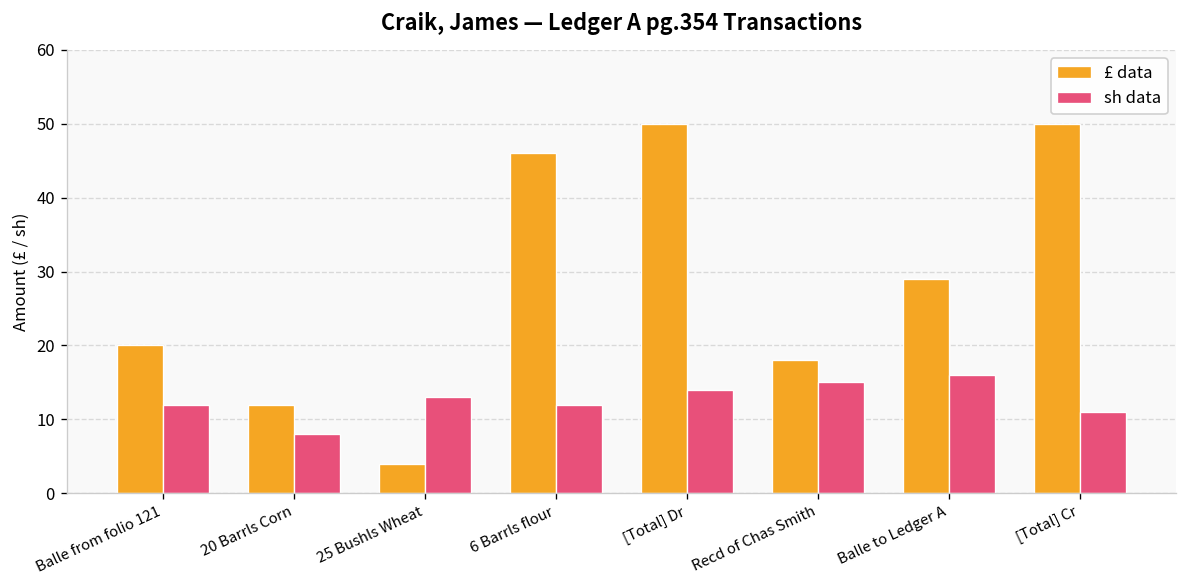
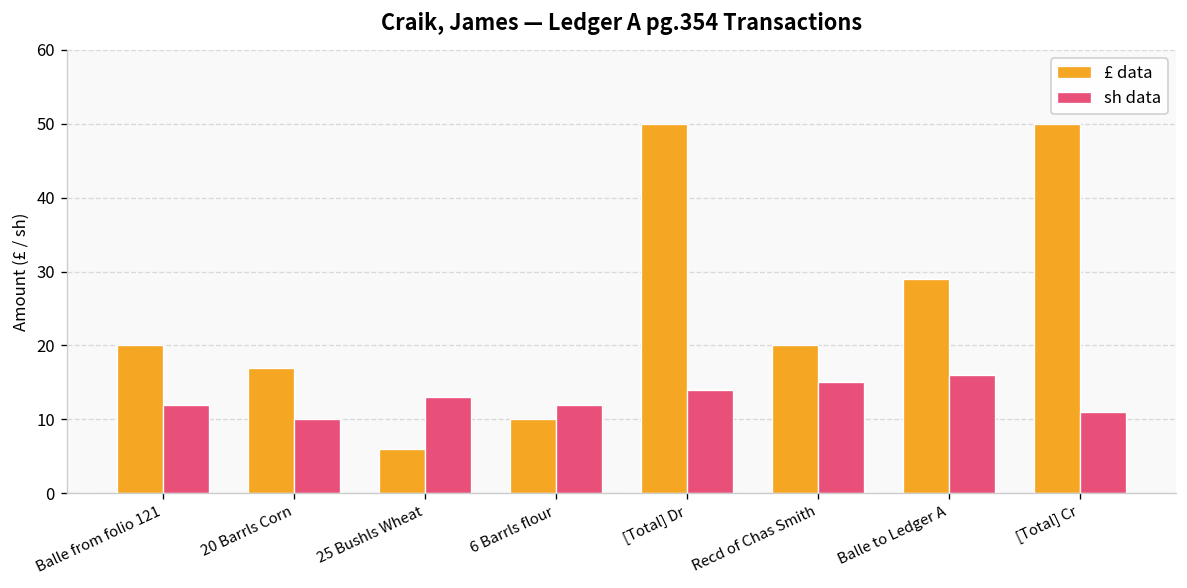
£ data, 20 Barrls Corn: 12 -> 17
sh data, 20 Barrls Corn: 8 -> 10
£ data, 25 Bushls Wheat: 4 -> 6
£ data, 6 Barrls flour: 46 -> 10
£ data, Recd of Chas Smith: 18 -> 20
